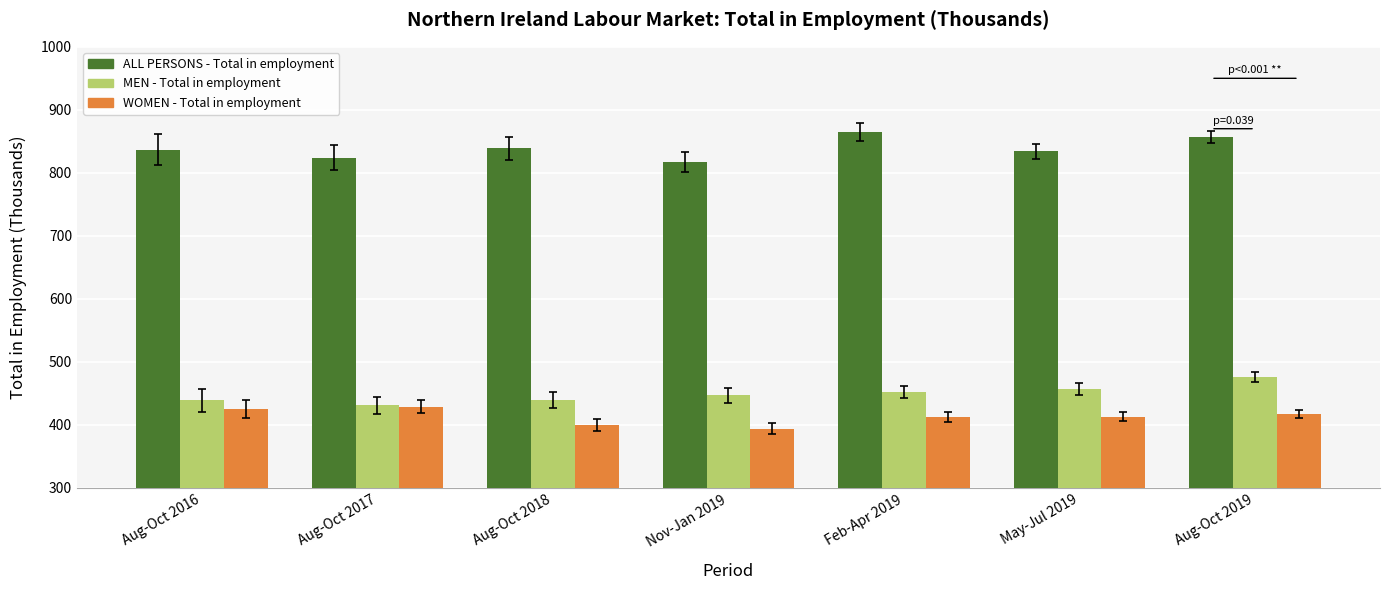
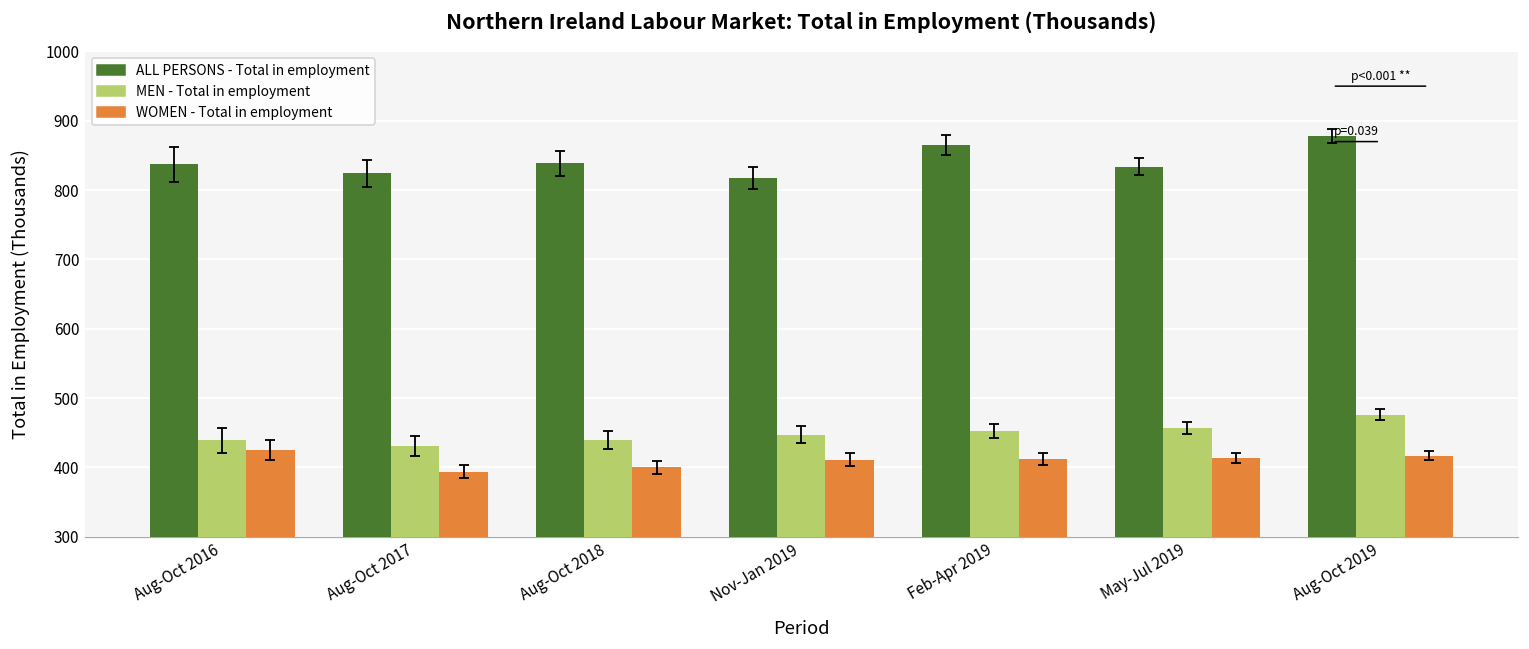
WOMEN - Total in employment, Aug-Oct 2017: 430 -> 390
WOMEN - Total in employment, Nov-Jan 2019: 390 -> 410
ALL PERSONS - Total in employment, Aug-Oct 2019: 860 -> 880
